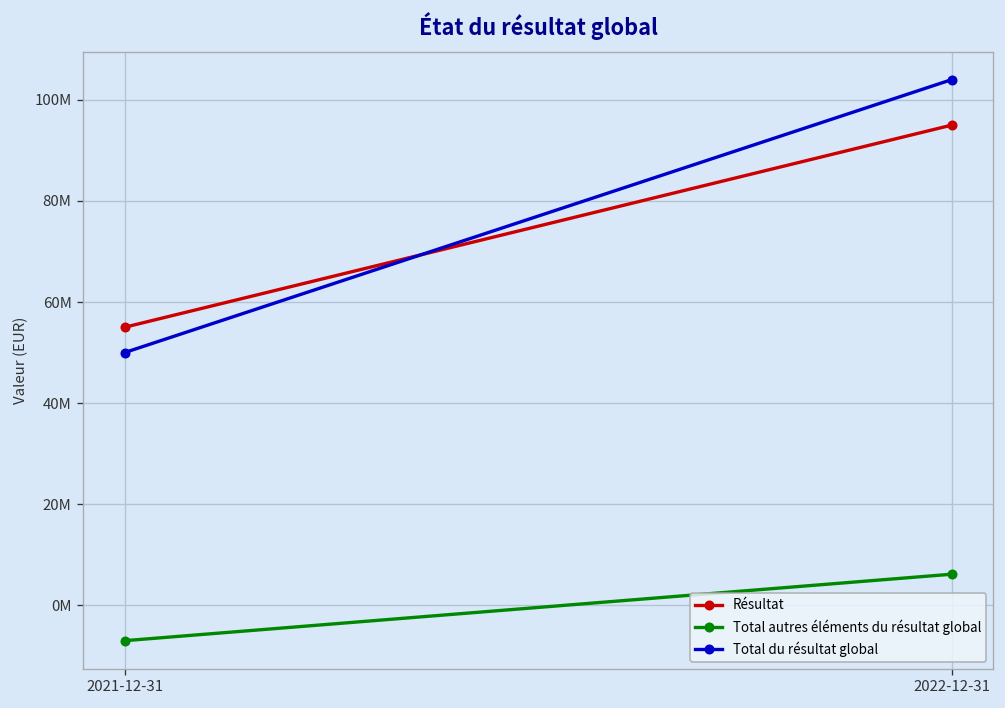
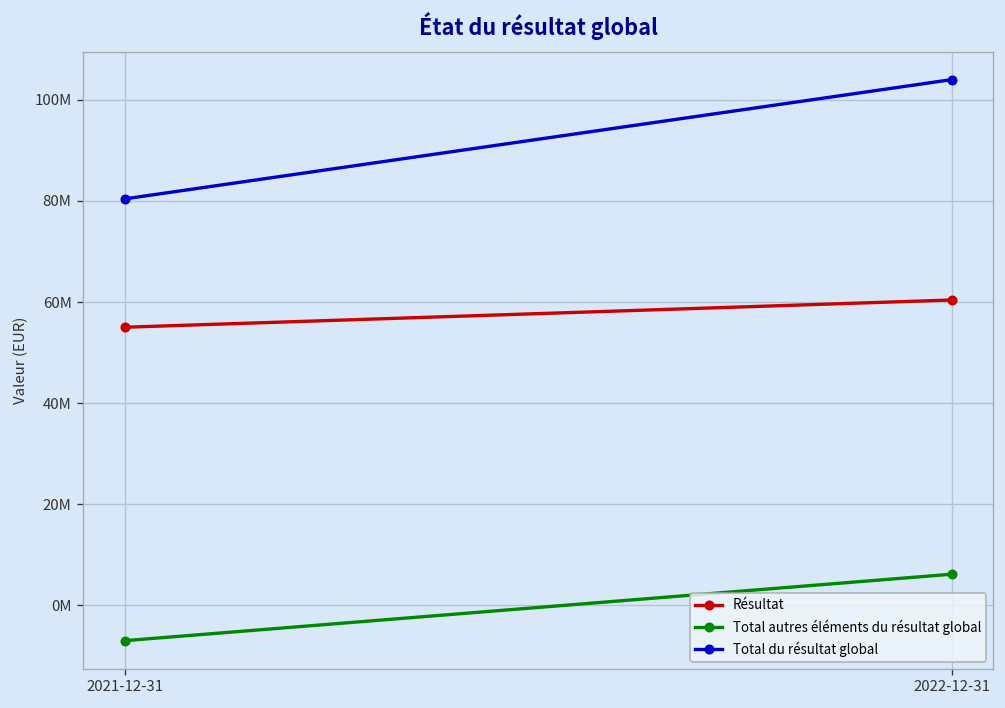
Total du résultat global, 2021-12-31: 50000000 -> 80000000
Résultat, 2022-12-31: 95000000 -> 60000000
